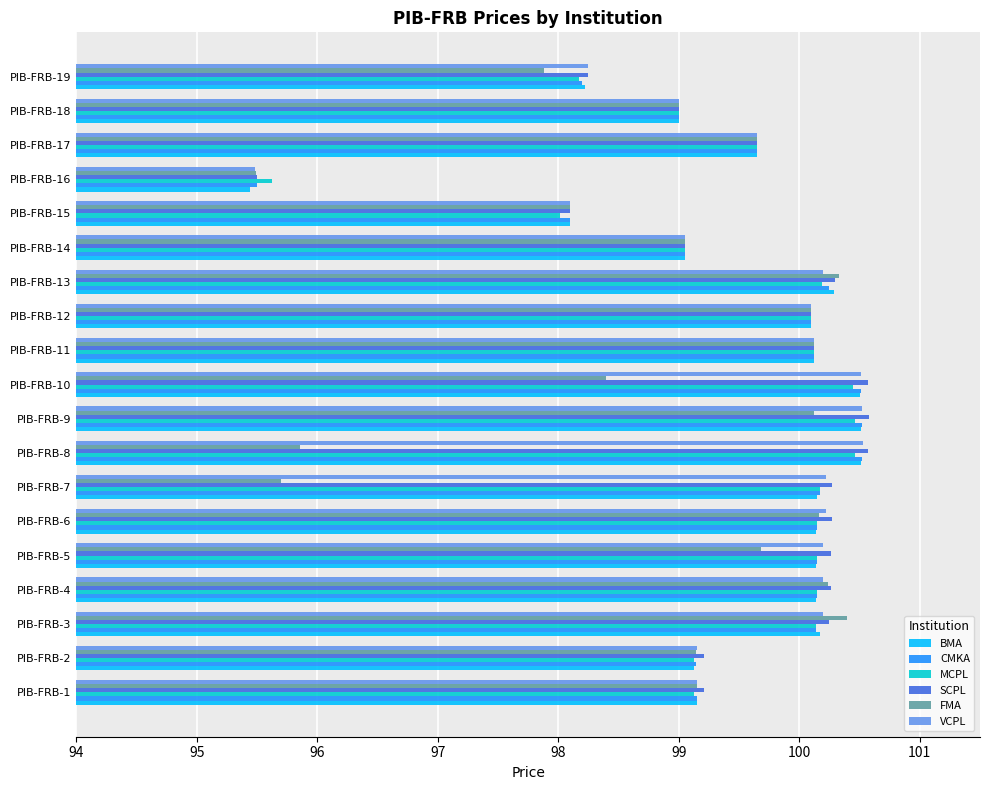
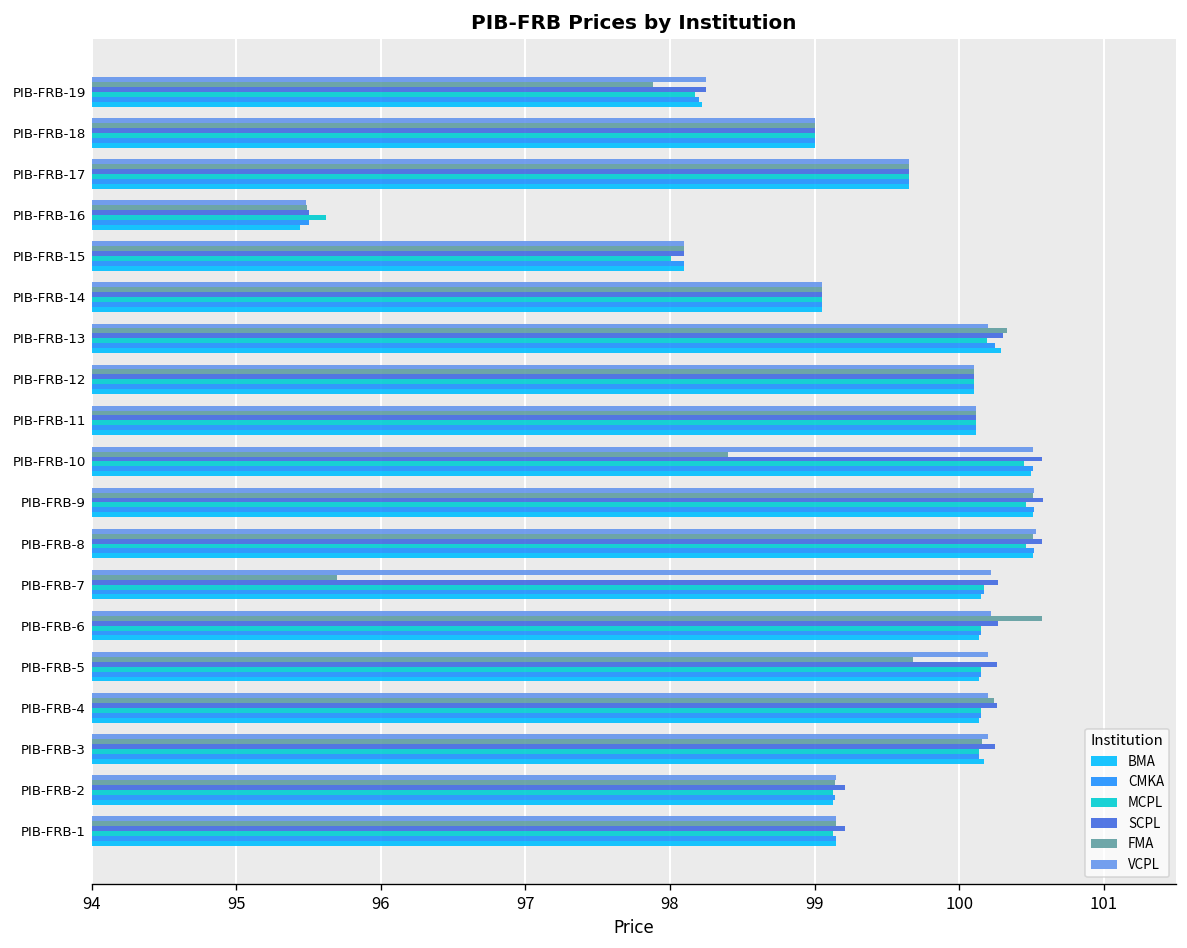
FMA, PIB-FRB-9: 100.12 -> 100.51
FMA, PIB-FRB-8: 95.86 -> 100.51
FMA, PIB-FRB-6: 100.16 -> 100.57
FMA, PIB-FRB-3: 100.40 -> 100.16
